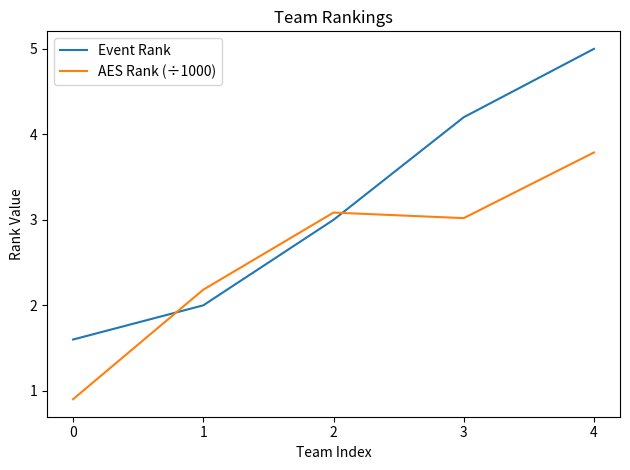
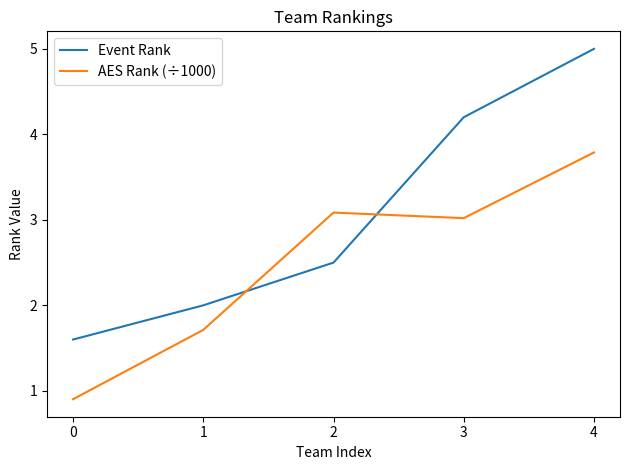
AES Rank (÷1000), 1: 2.2 -> 1.7
Event Rank, 2: 3.0 -> 2.5
